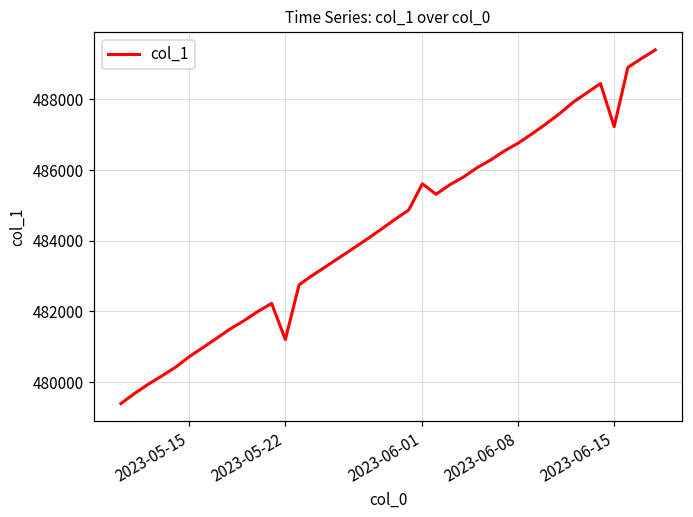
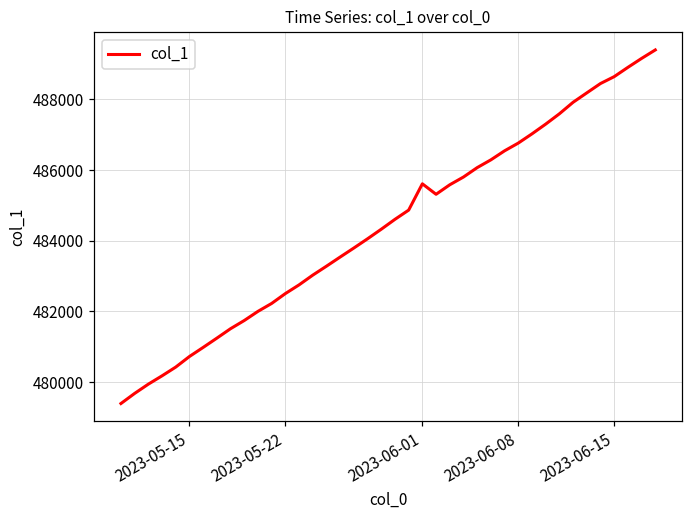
2023-05-22: 481200 -> 482500
2023-06-15: 487200 -> 488600
